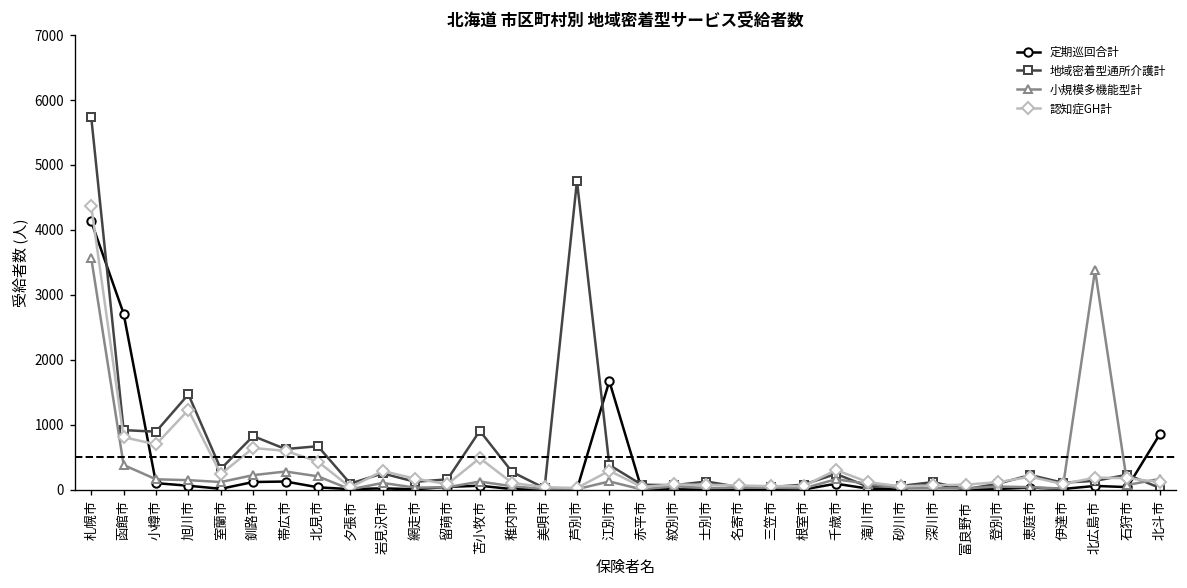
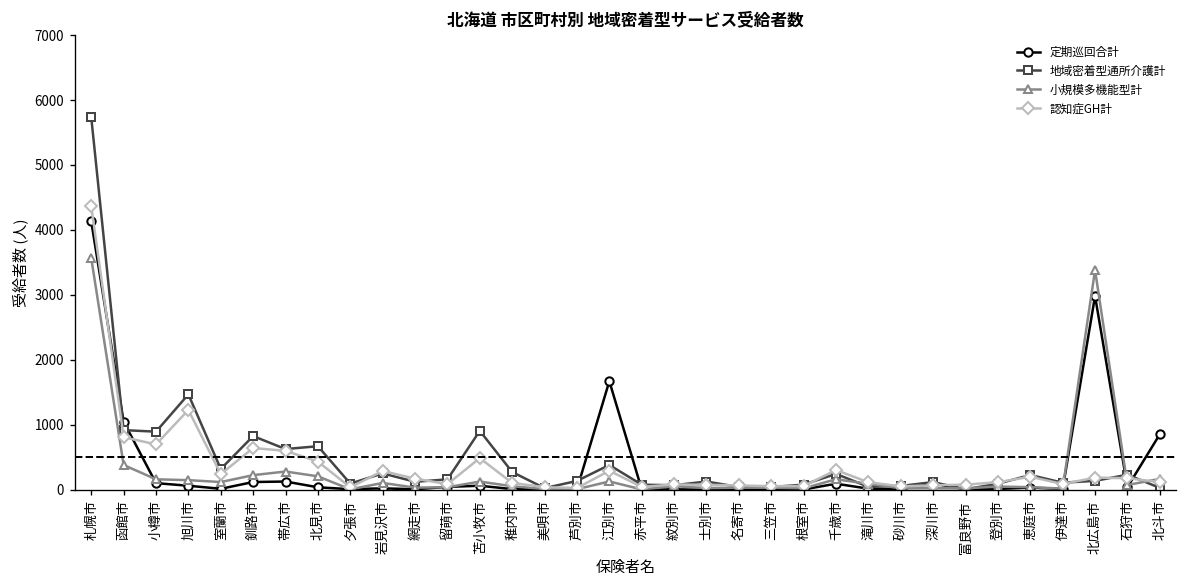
定期巡回合計, 函館市: 2700 -> 1000
地域密着型通所介護計, 芦別市: 4800 -> 100
定期巡回合計, 北広島市: 100 -> 3000
